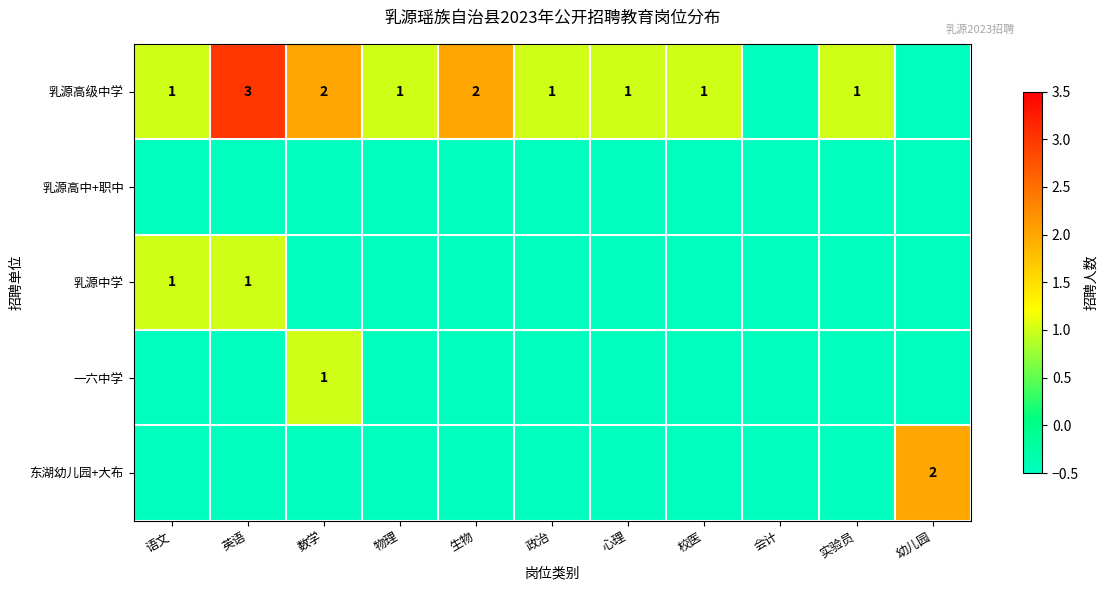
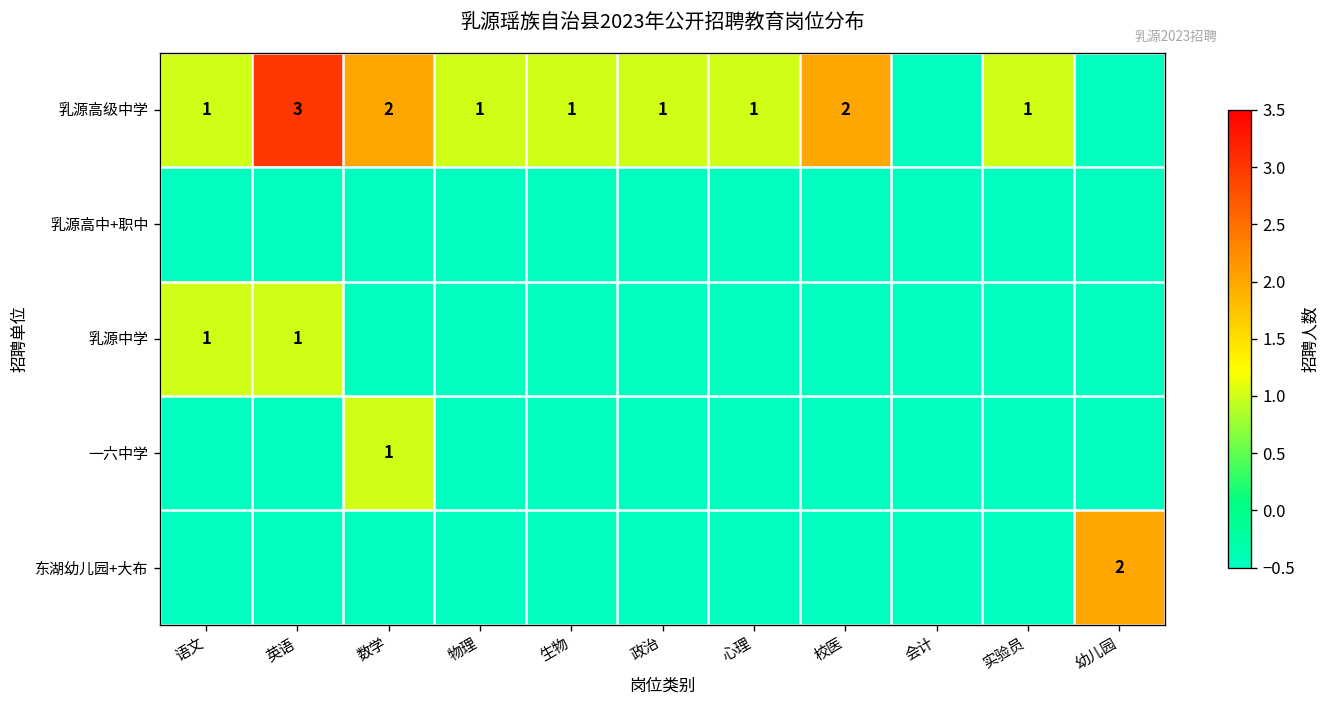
乳源高级中学, 生物: 2 -> 1
乳源高级中学, 校医: 1 -> 2
